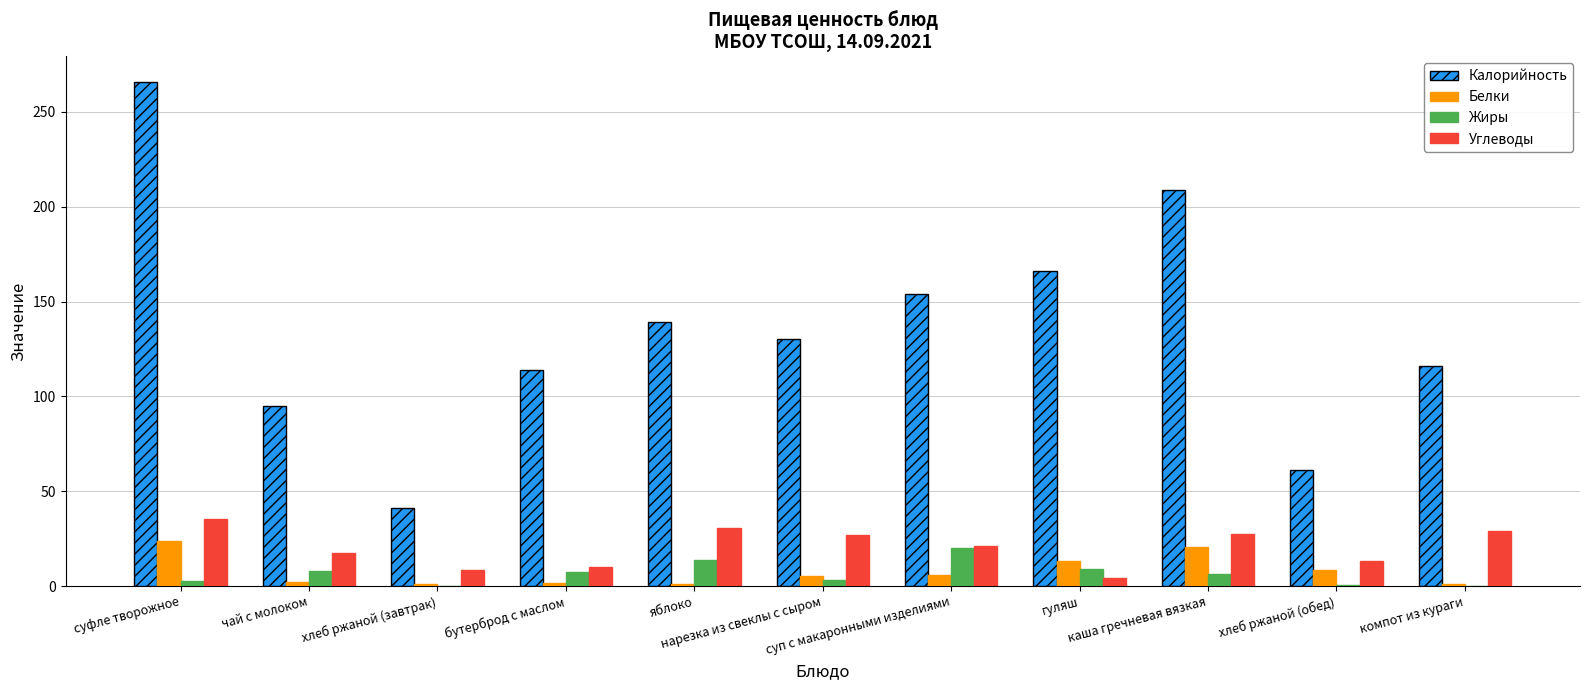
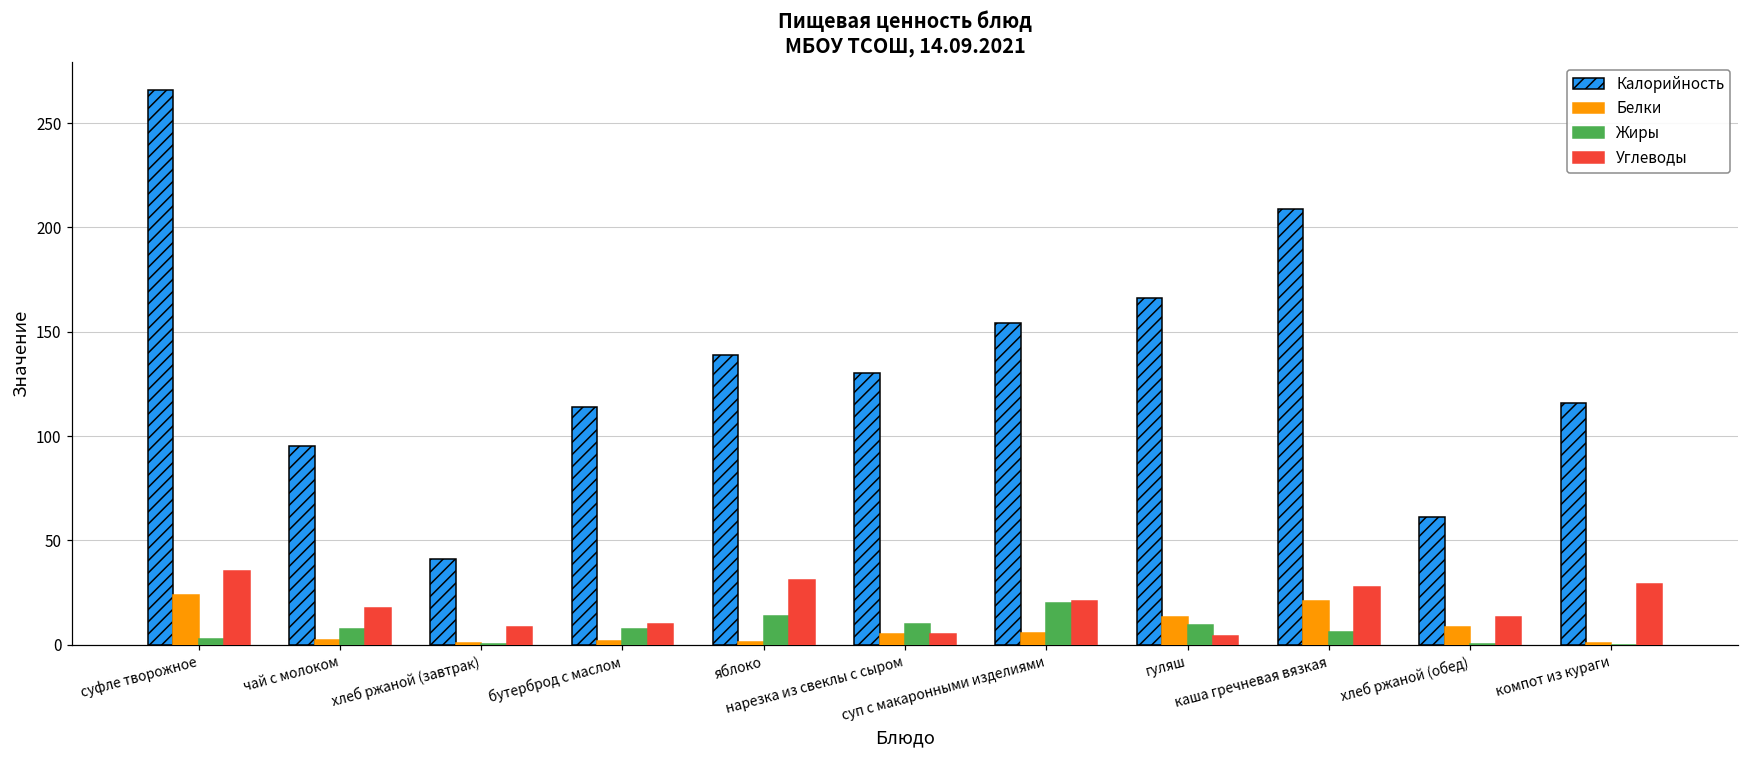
Жиры, нарезка из свеклы с сыром: 3 -> 10
Углеводы, нарезка из свеклы с сыром: 27 -> 5
